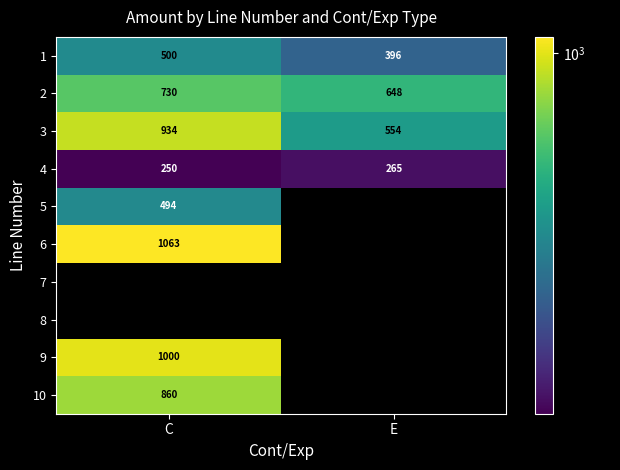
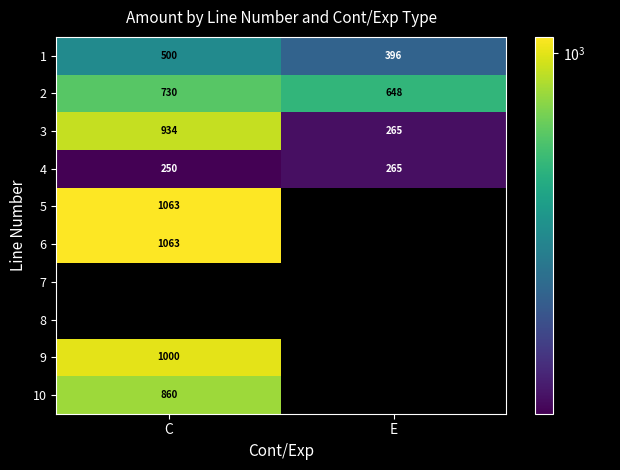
3, E: 554 -> 265
5, C: 494 -> 1063
